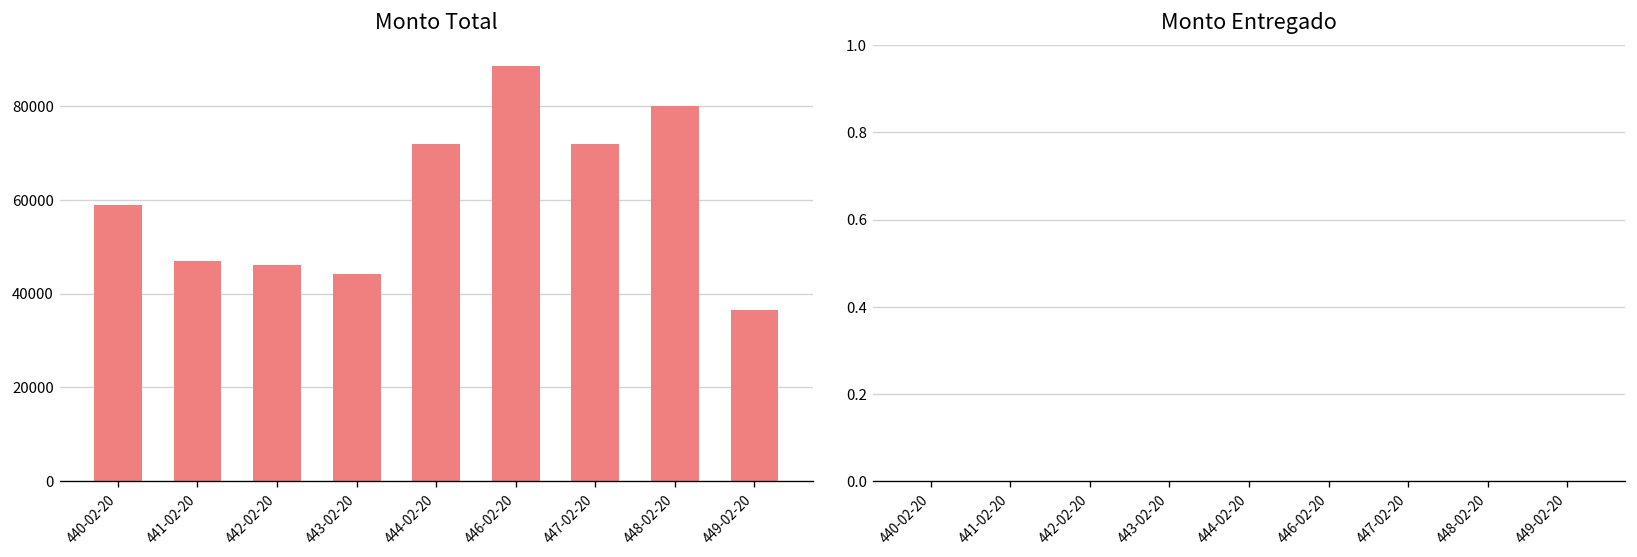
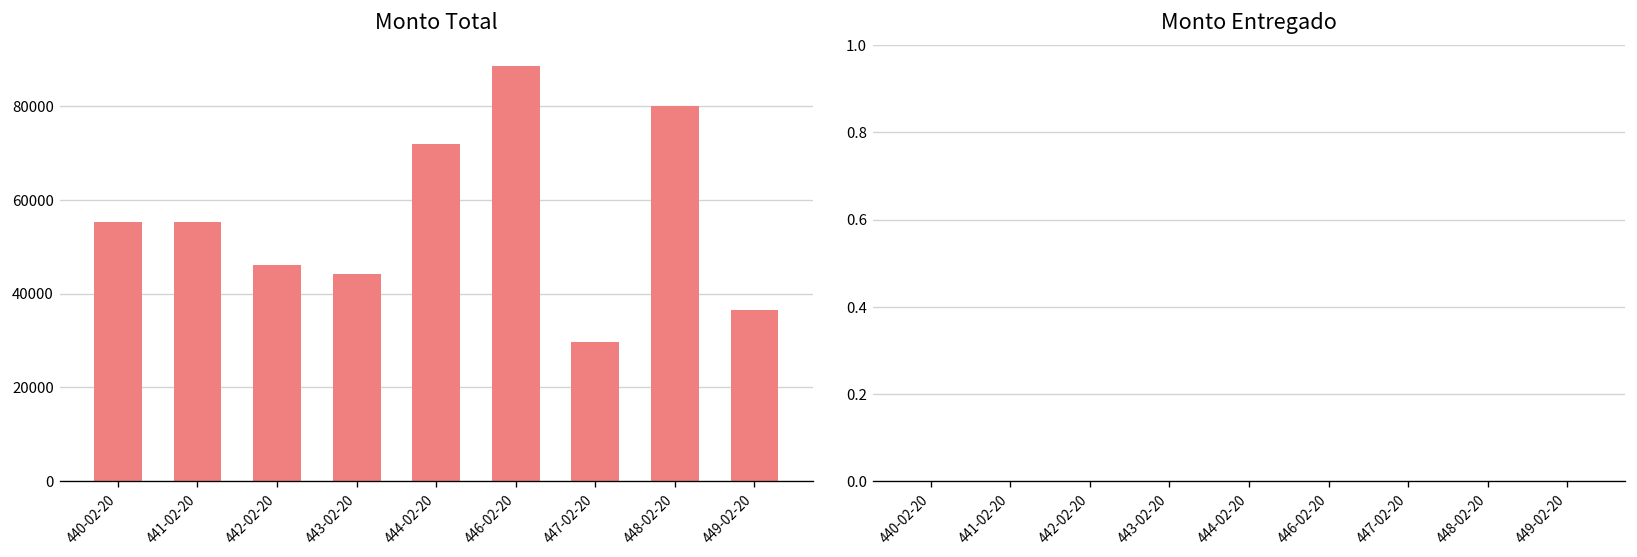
Monto Total, 440-02-20: 59000 -> 55000
Monto Total, 441-02-20: 47000 -> 55000
Monto Total, 447-02-20: 72000 -> 30000
